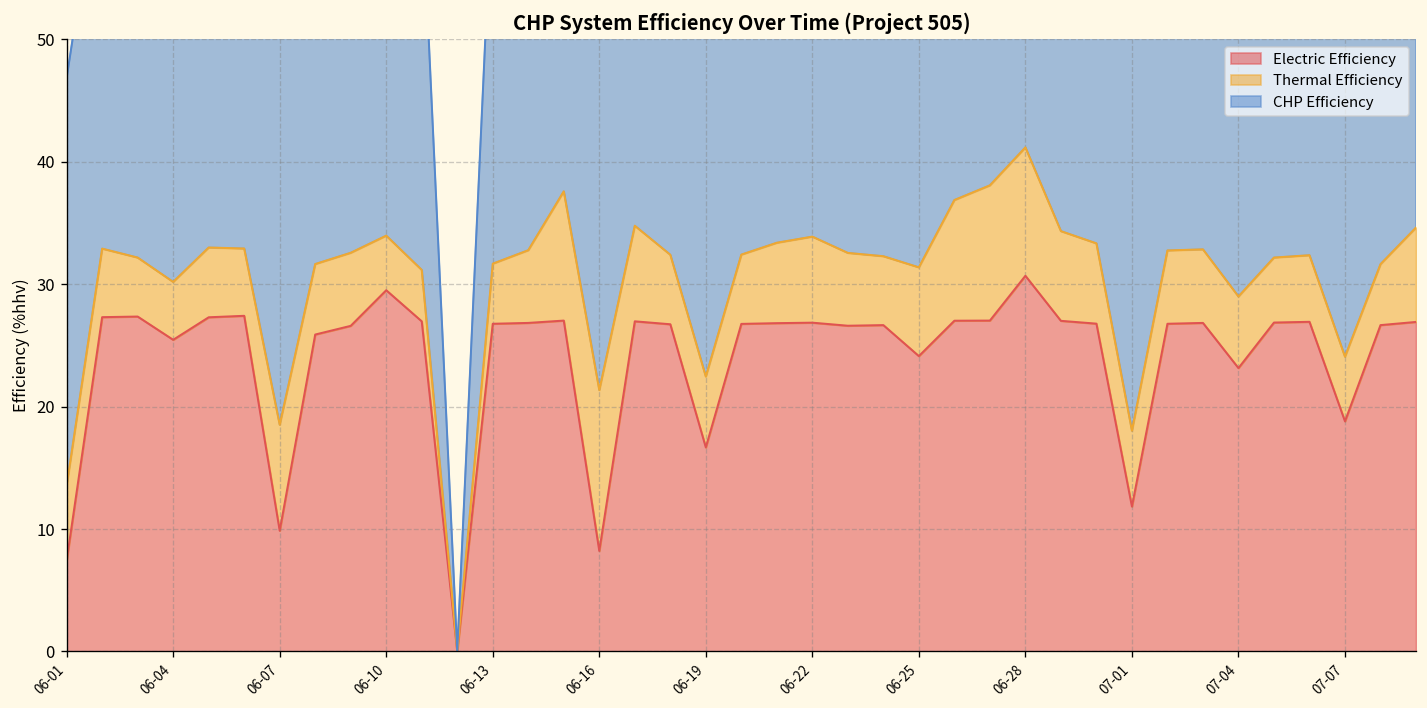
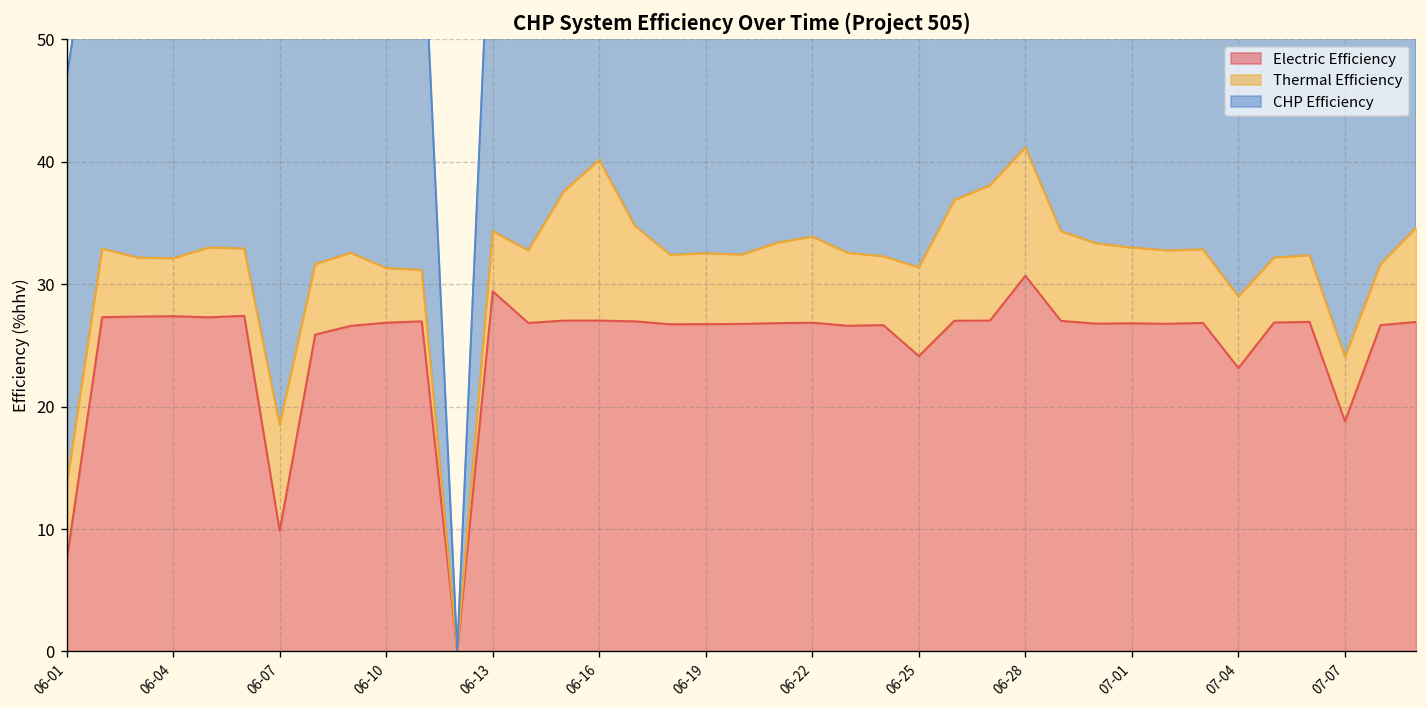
Electric Efficiency, 06-04: 25.5 -> 27.4
Electric Efficiency, 06-10: 29.5 -> 26.9
Electric Efficiency, 06-13: 26.8 -> 29.4
Electric Efficiency, 06-16: 8.2 -> 27.0
Electric Efficiency, 06-19: 16.7 -> 26.7
Electric Efficiency, 07-01: 11.8 -> 26.8
